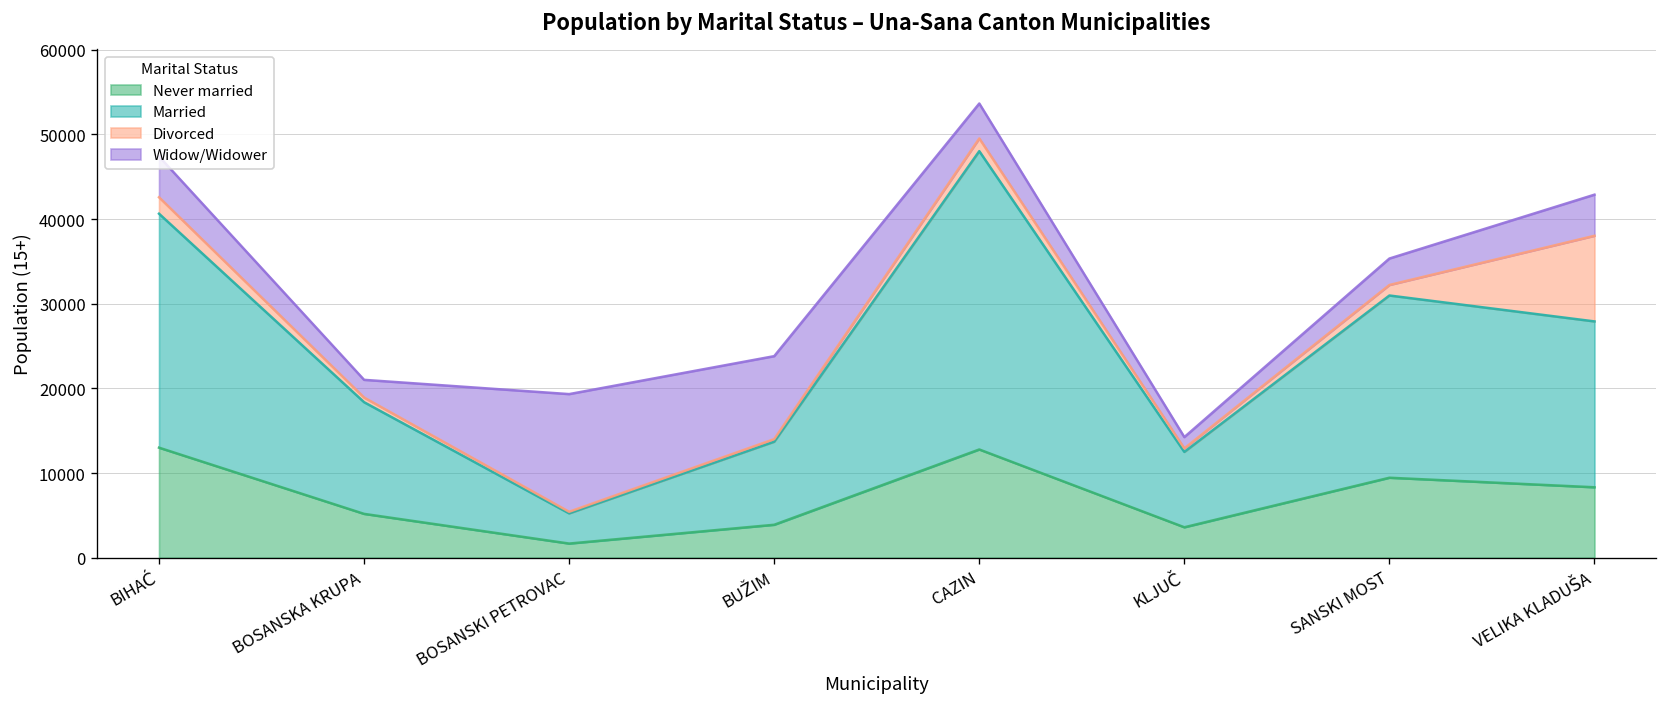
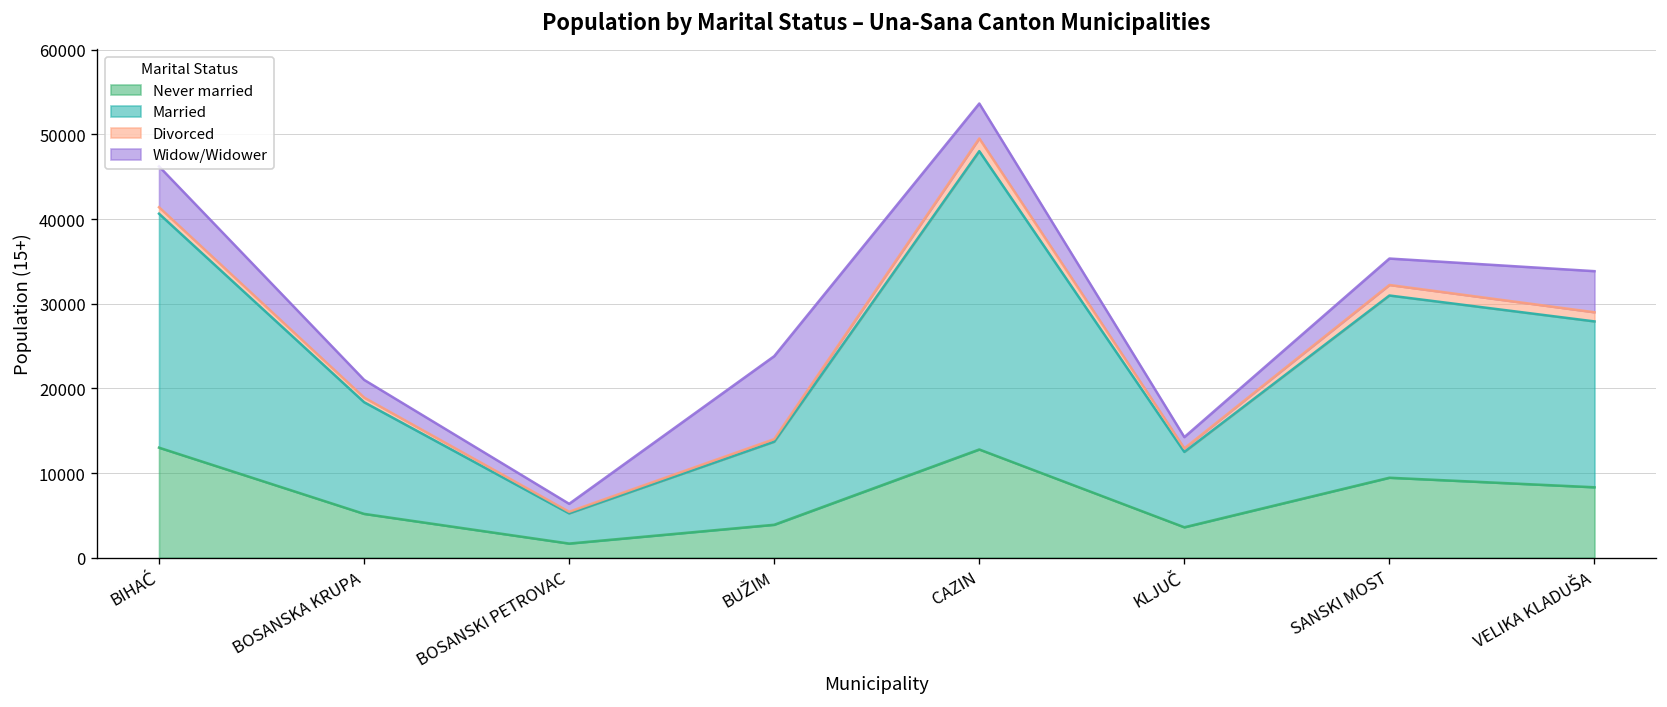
Divorced, BIHAĆ: 2000 -> 1000
Widow/Widower, BOSANSKI PETROVAC: 14000 -> 1000
Divorced, VELIKA KLADUŠA: 10000 -> 1000
